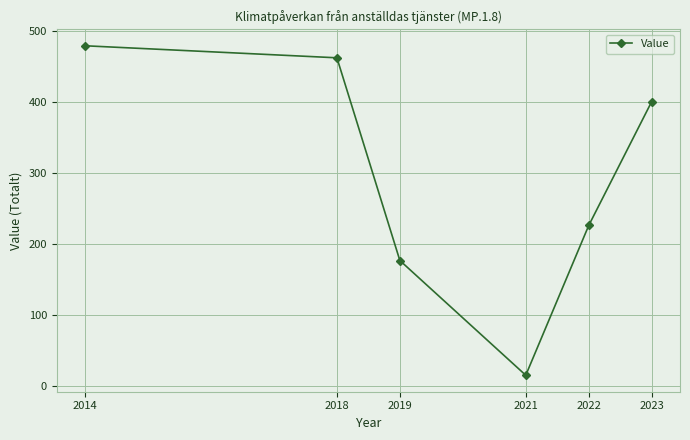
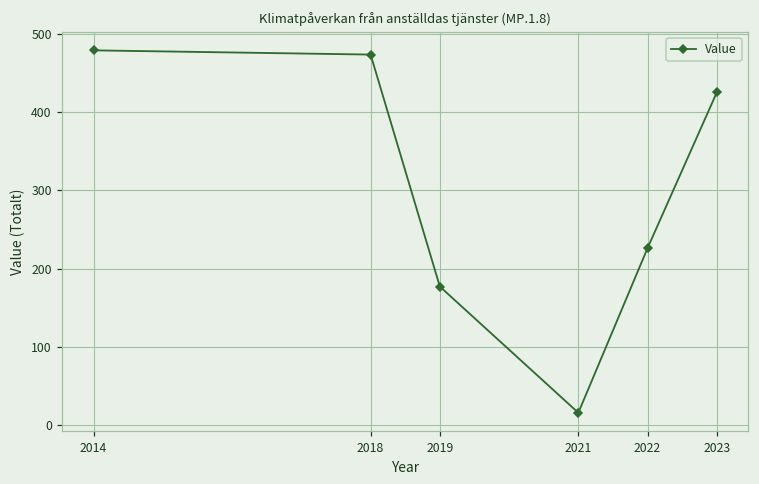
2018: 460 -> 470
2023: 400 -> 430
